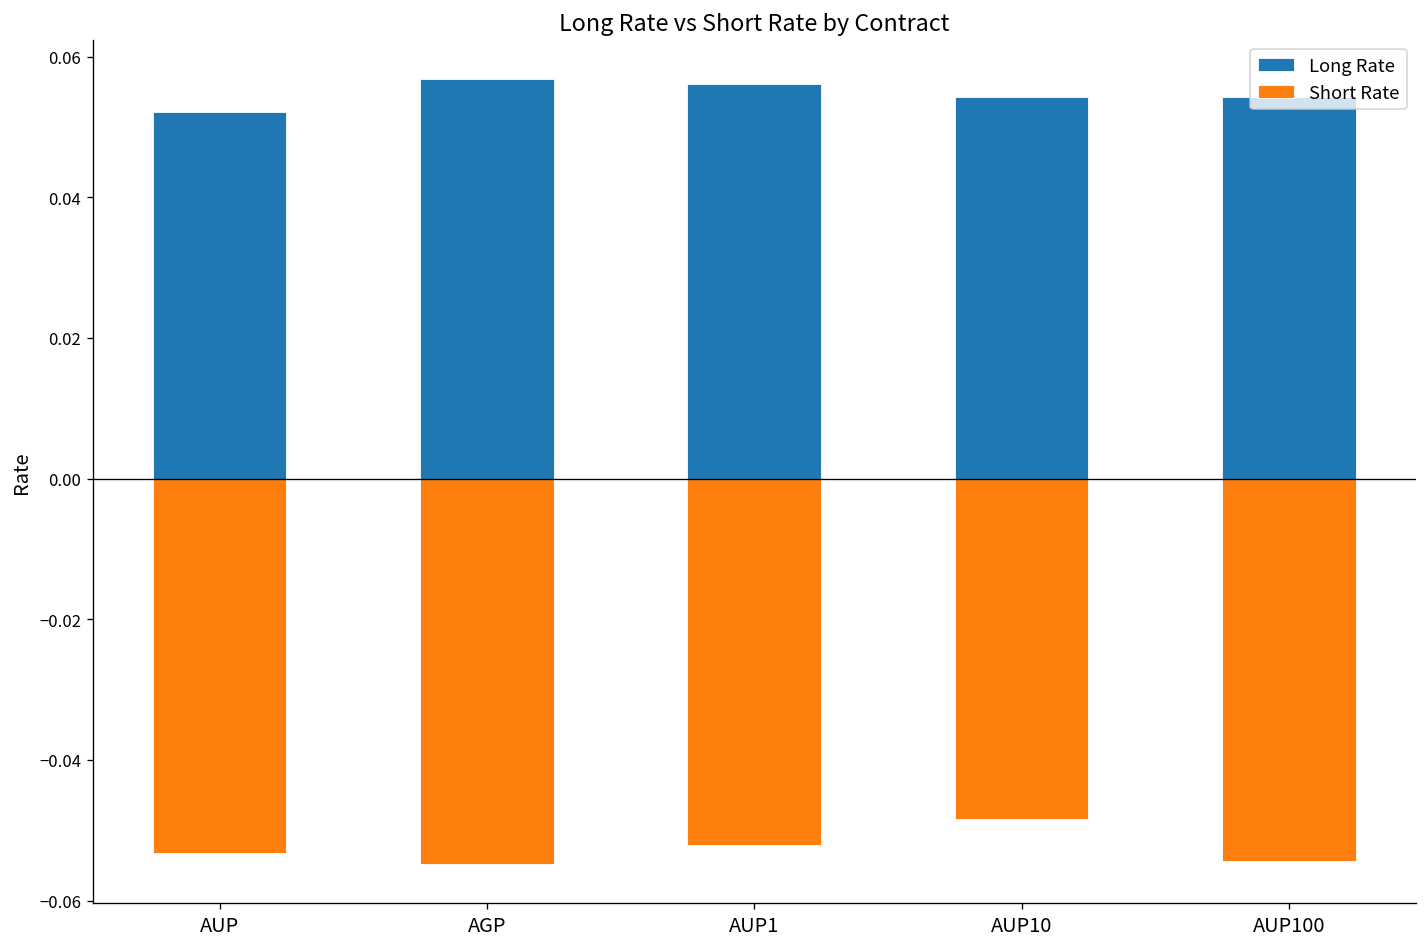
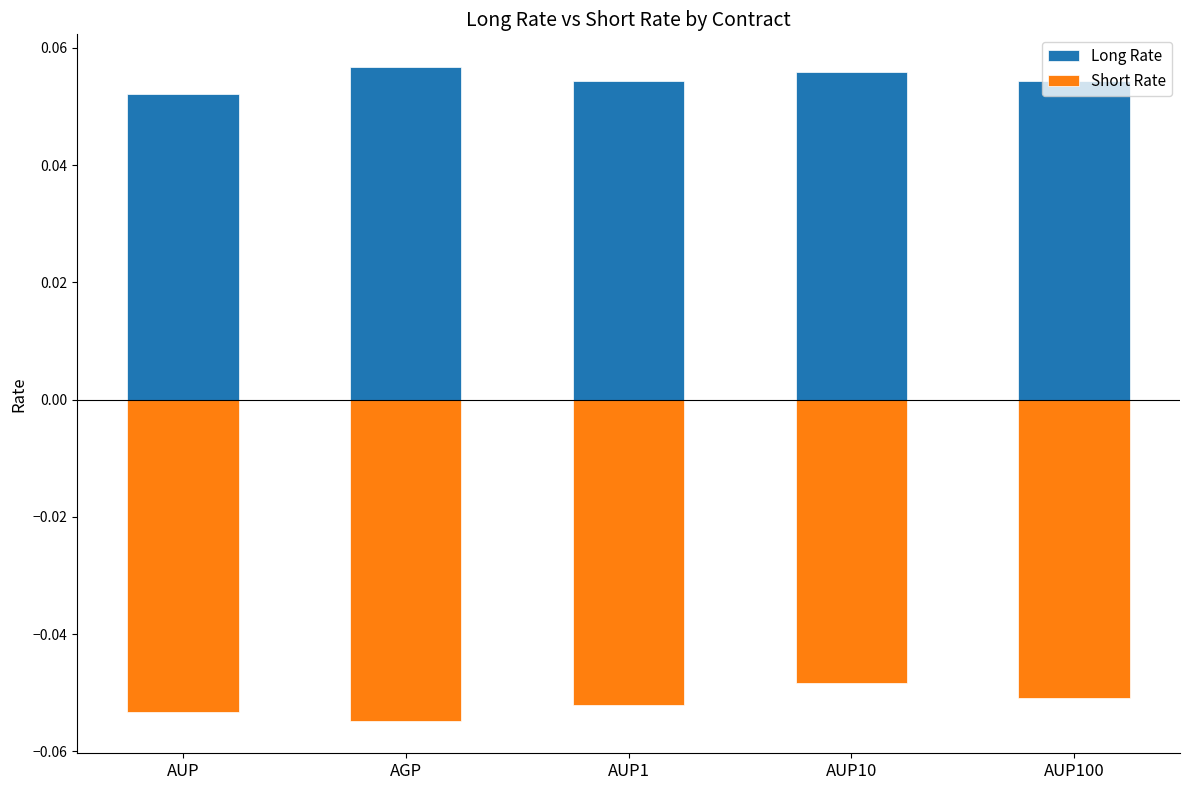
Long Rate, AUP1: 0.056 -> 0.054
Long Rate, AUP10: 0.054 -> 0.056
Short Rate, AUP100: -0.054 -> -0.051
